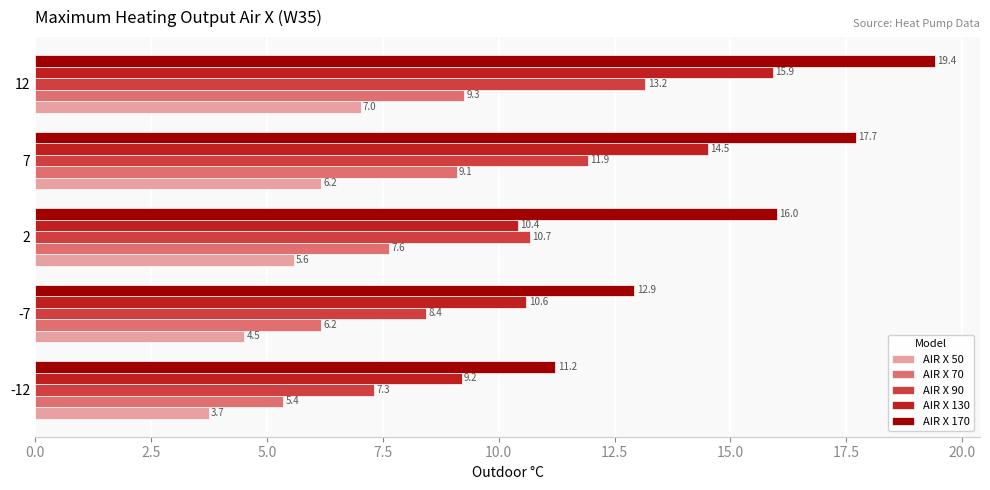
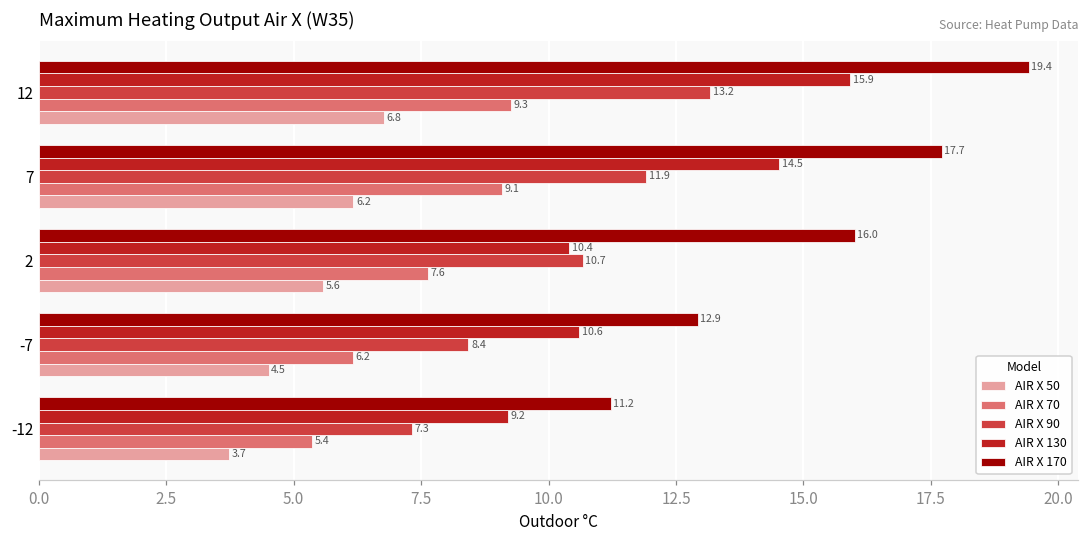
AIR X 50, 12: 7.0 -> 6.8
